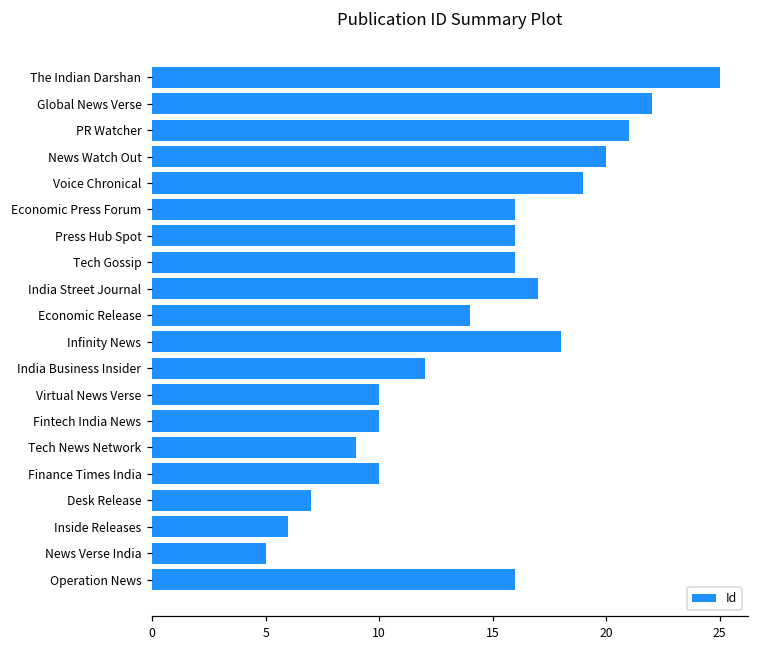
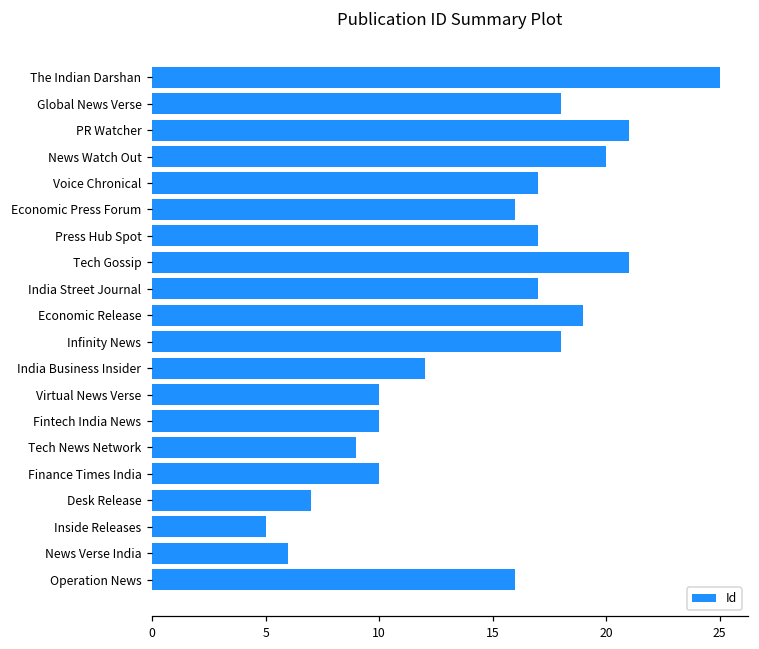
Global News Verse: 22 -> 18
Voice Chronical: 19 -> 17
Press Hub Spot: 16 -> 17
Tech Gossip: 16 -> 21
Economic Release: 14 -> 19
Inside Releases: 6 -> 5
News Verse India: 5 -> 6
